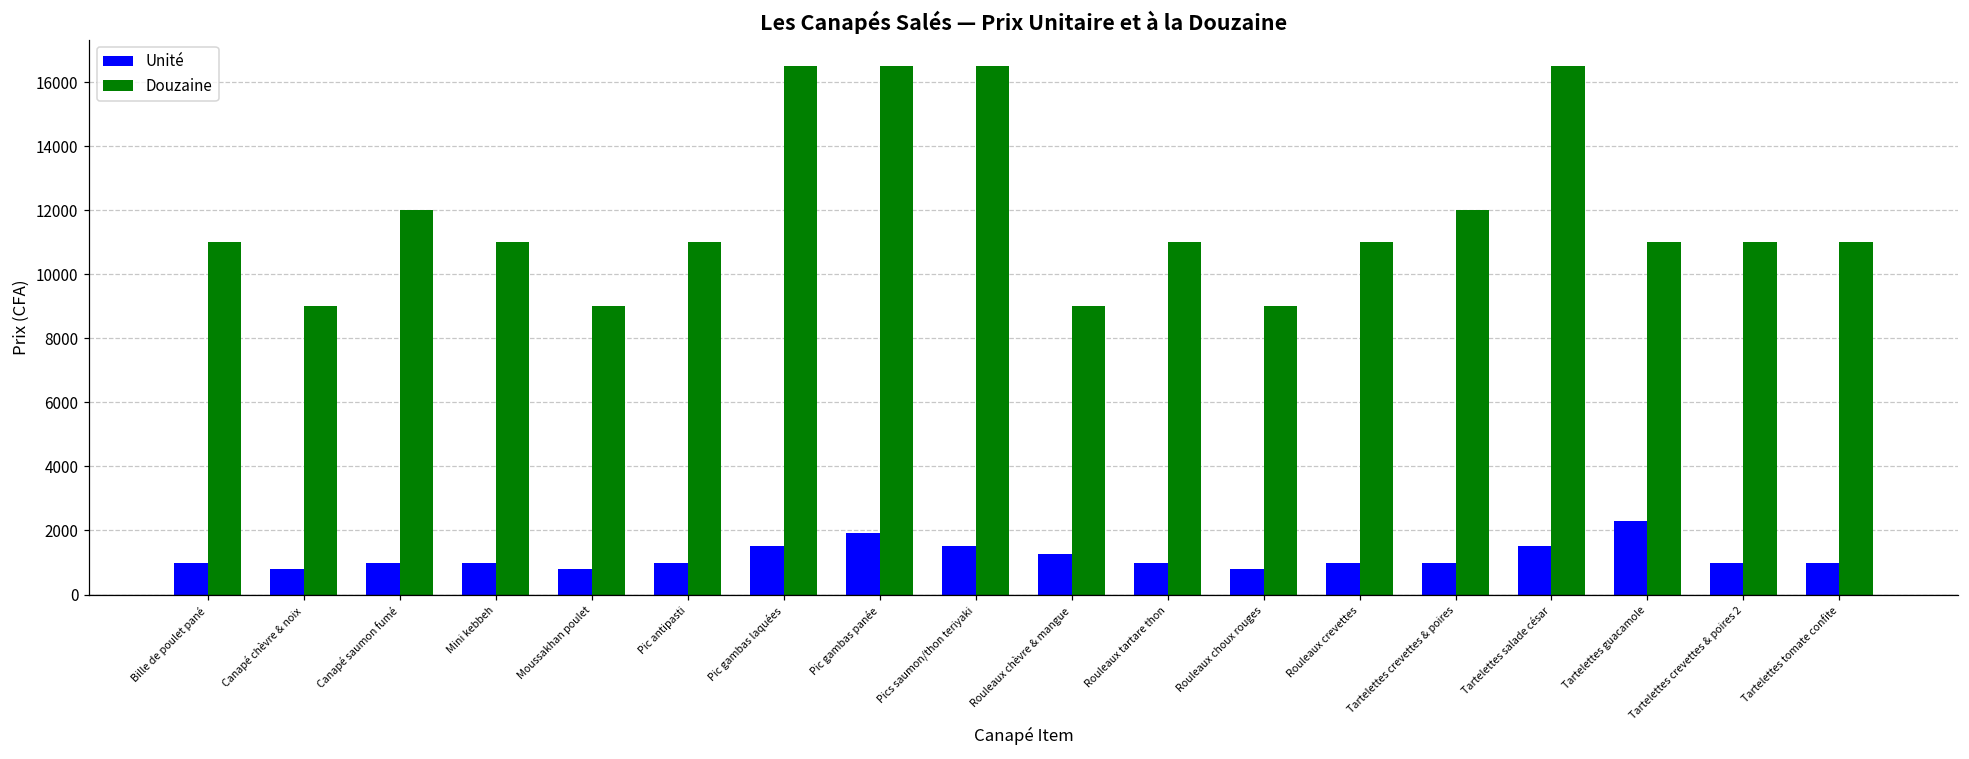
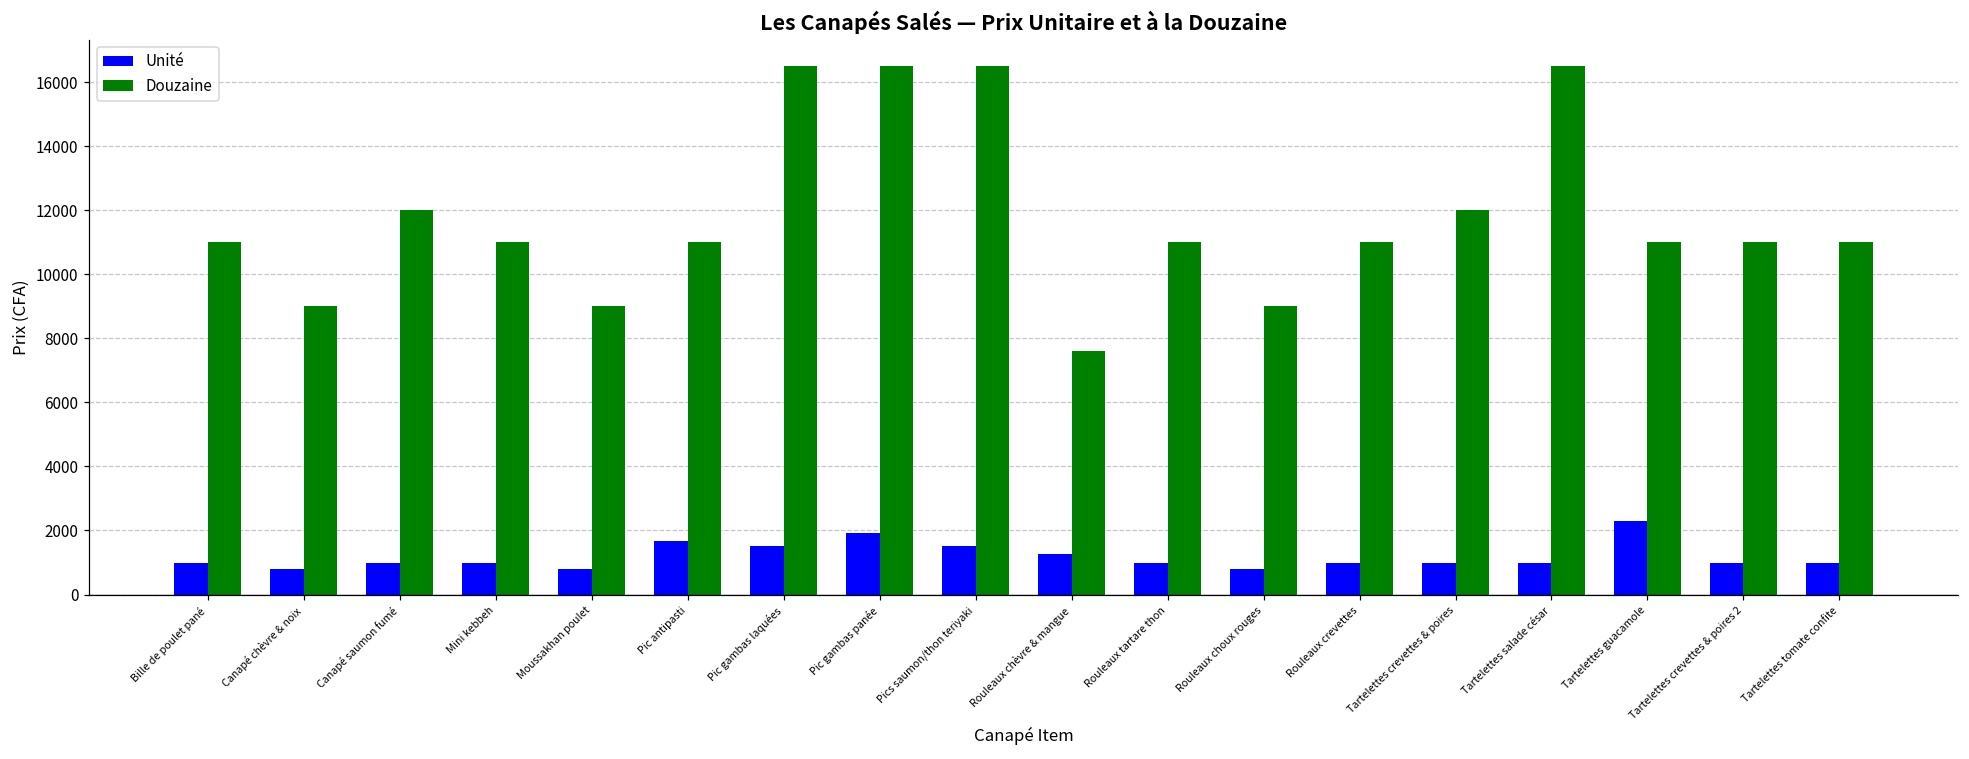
Unité, Pic antipasti: 1000 -> 1700
Douzaine, Rouleaux chèvre & mangue: 9000 -> 7600
Unité, Tartelettes salade césar: 1500 -> 1000
